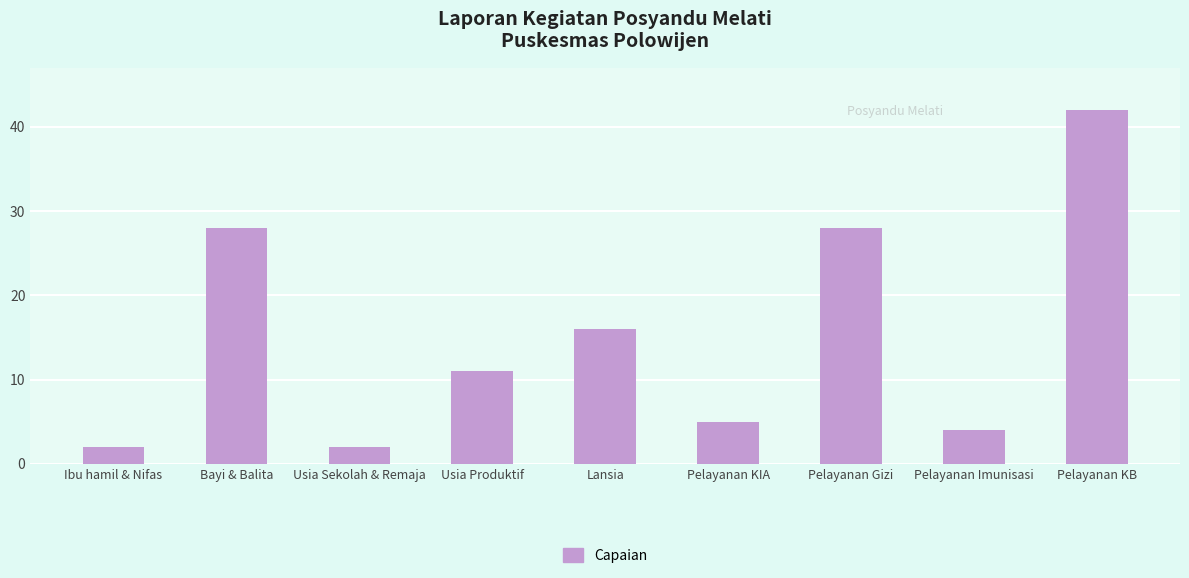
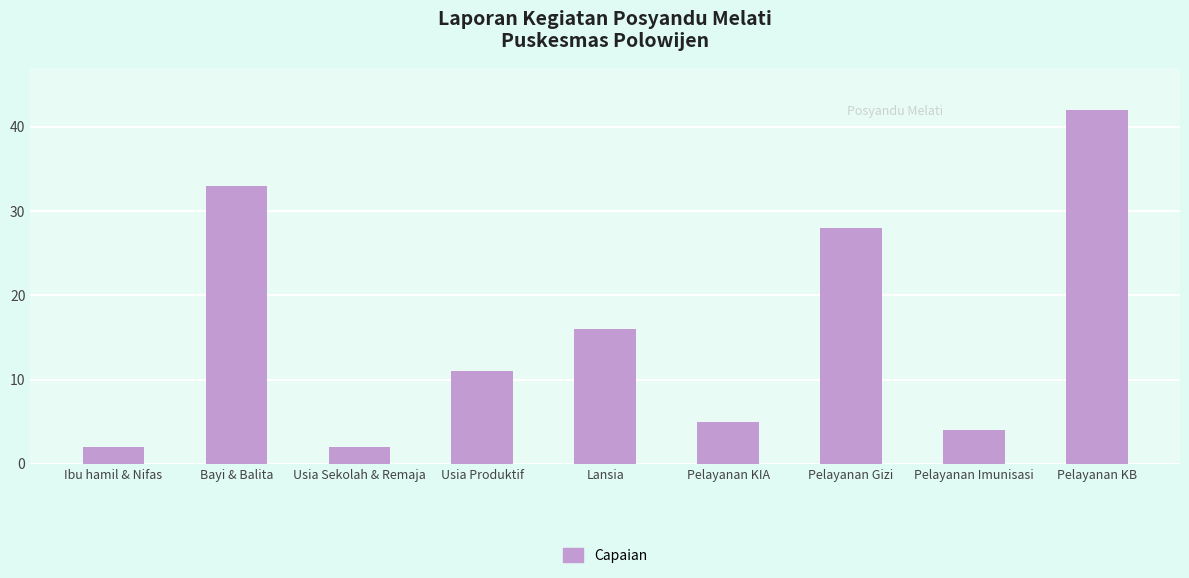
Bayi & Balita: 28 -> 33
